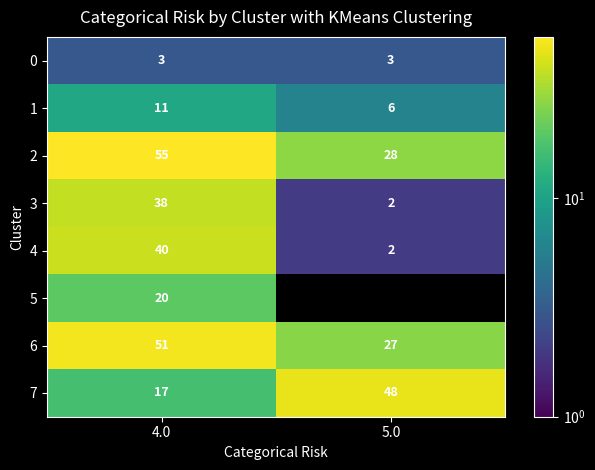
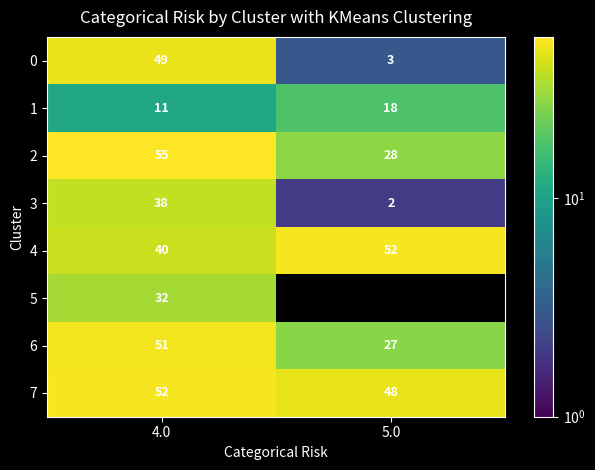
0, 4.0: 3 -> 49
1, 5.0: 6 -> 18
4, 5.0: 2 -> 52
5, 4.0: 20 -> 32
7, 4.0: 17 -> 52
